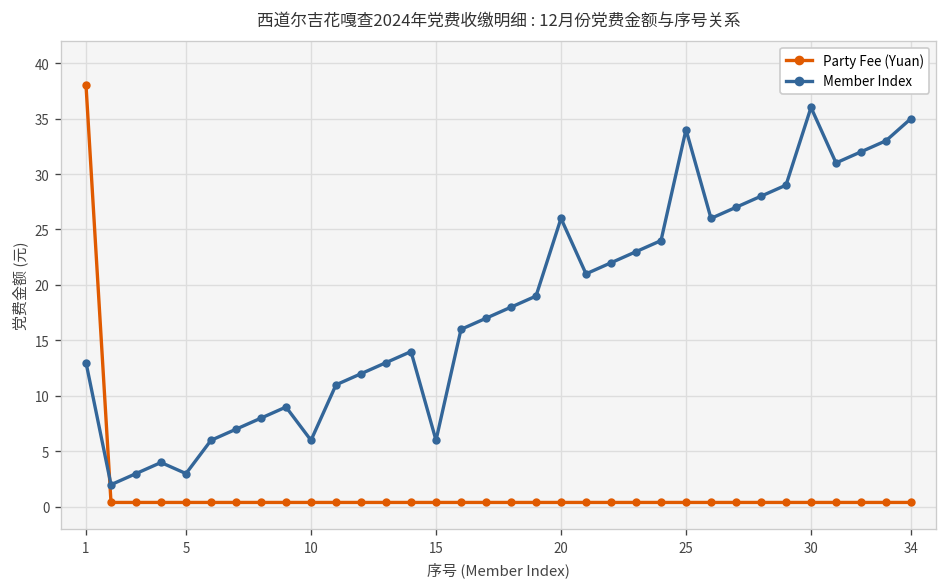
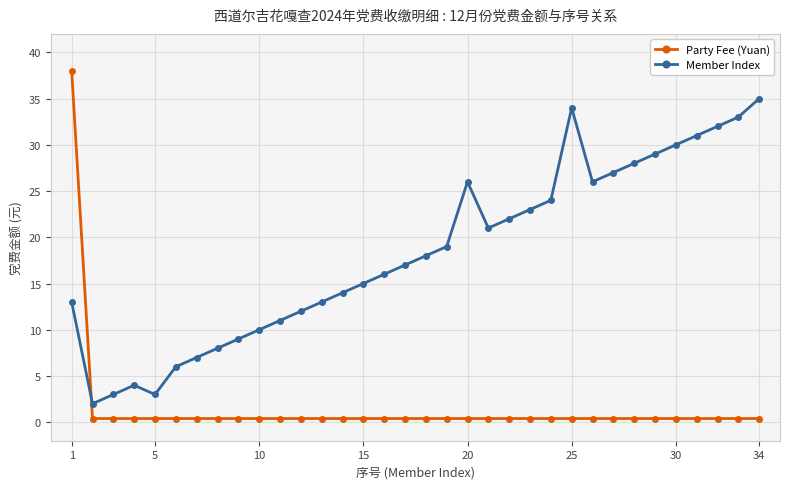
Member Index, 10: 6 -> 10
Member Index, 15: 6 -> 15
Member Index, 30: 36 -> 30
